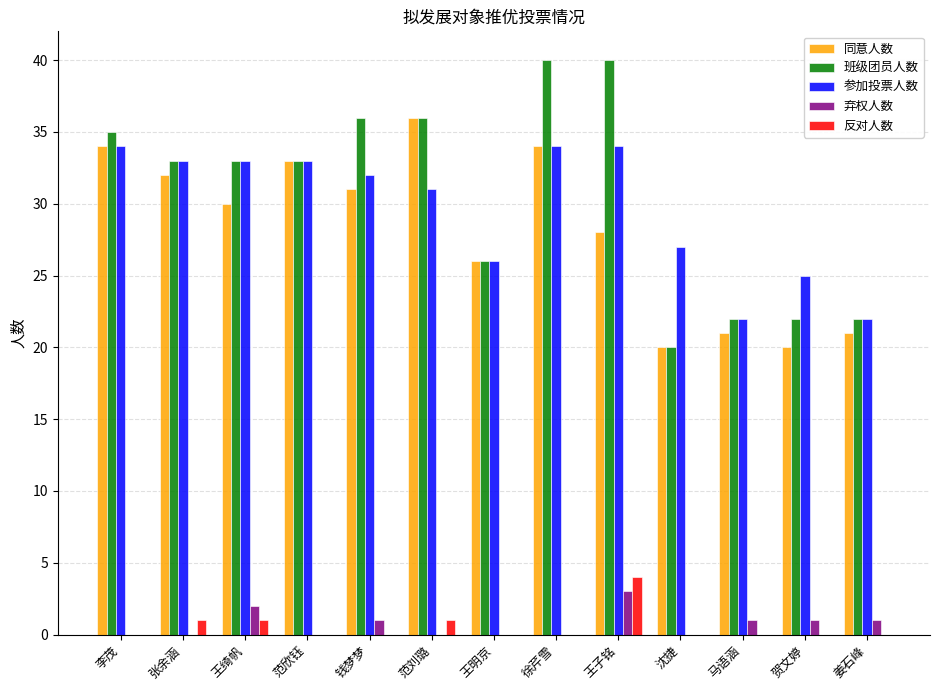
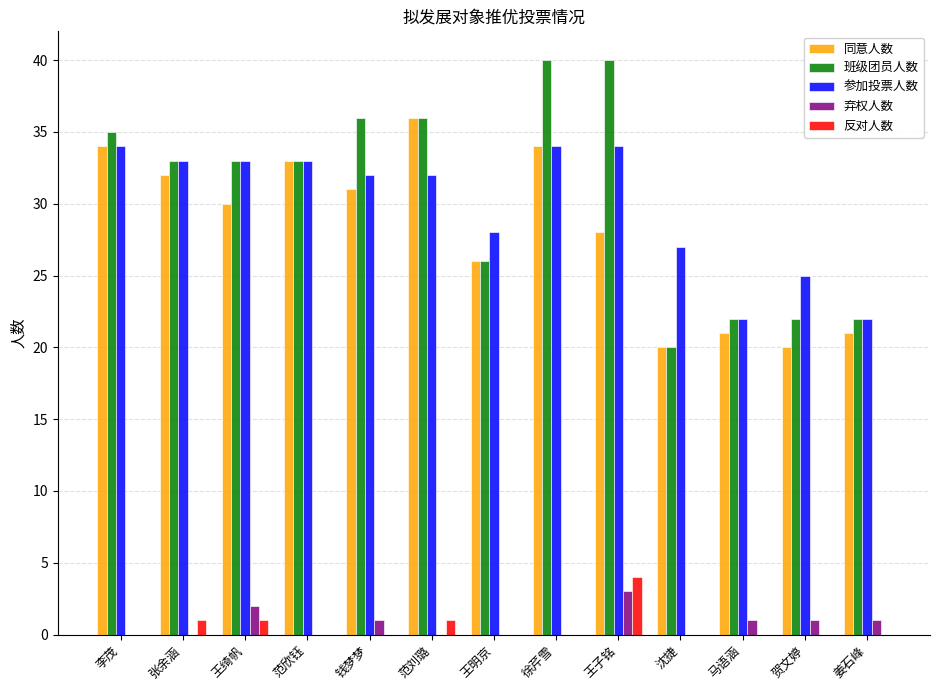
参加投票人数, 范刘璐: 31 -> 32
参加投票人数, 王明京: 26 -> 28
